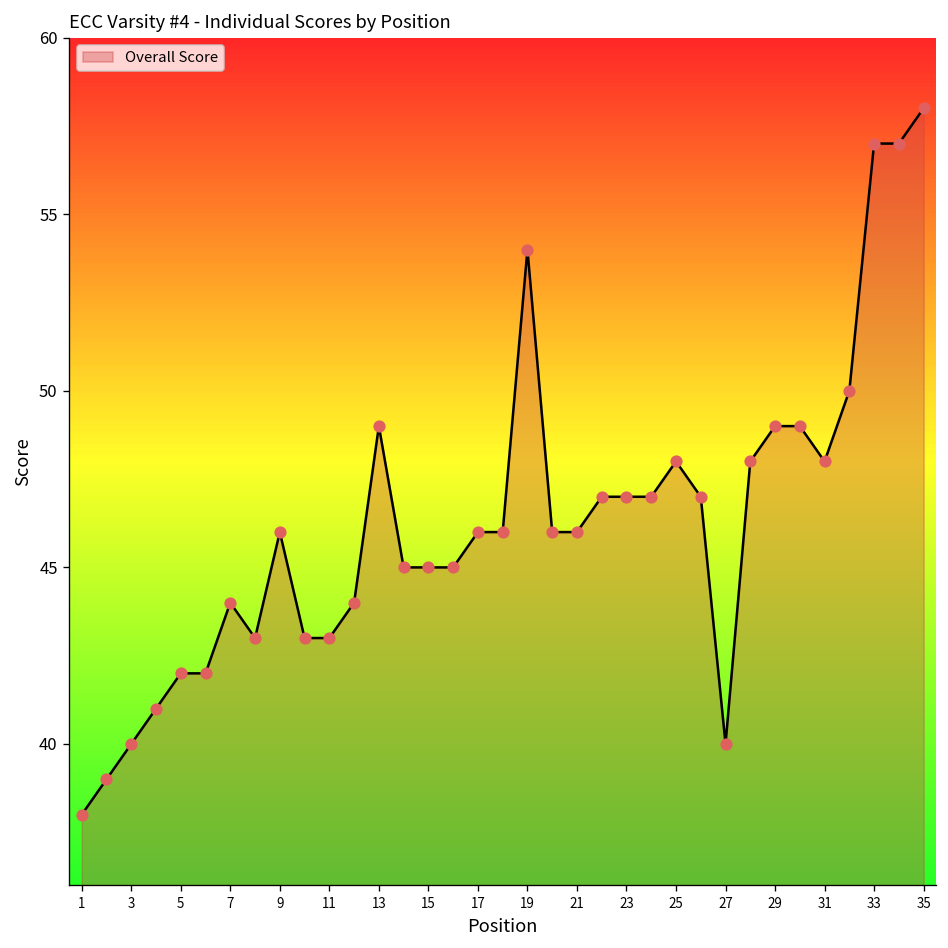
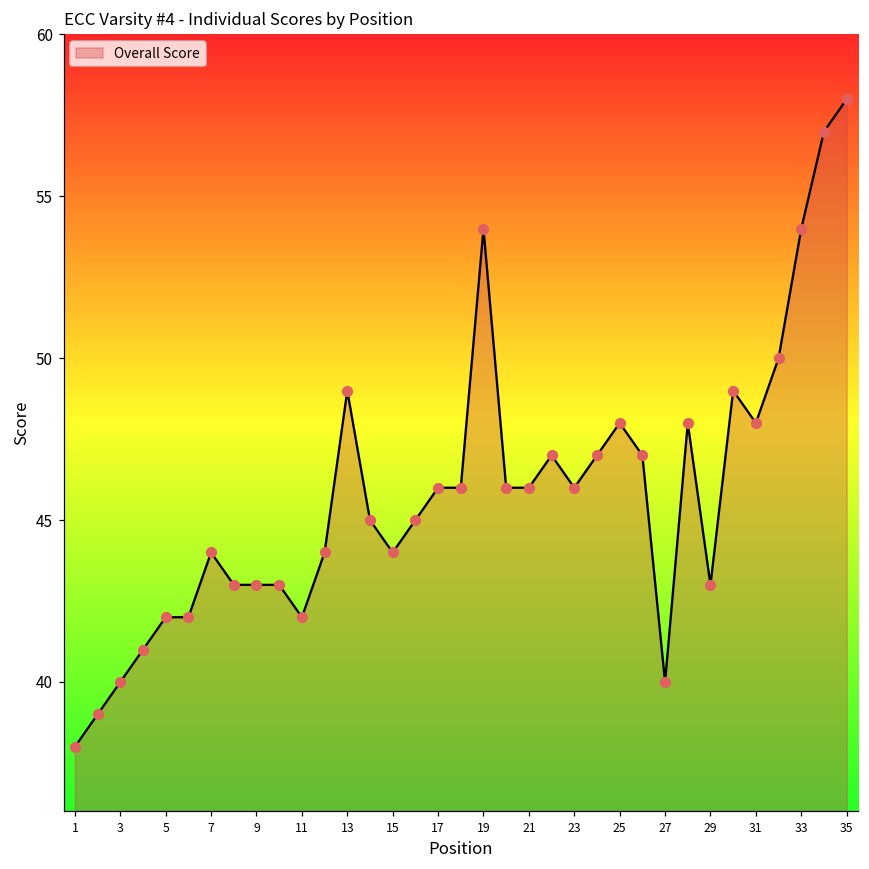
9: 46 -> 43
11: 43 -> 42
15: 45 -> 44
23: 47 -> 46
29: 49 -> 43
33: 57 -> 54
